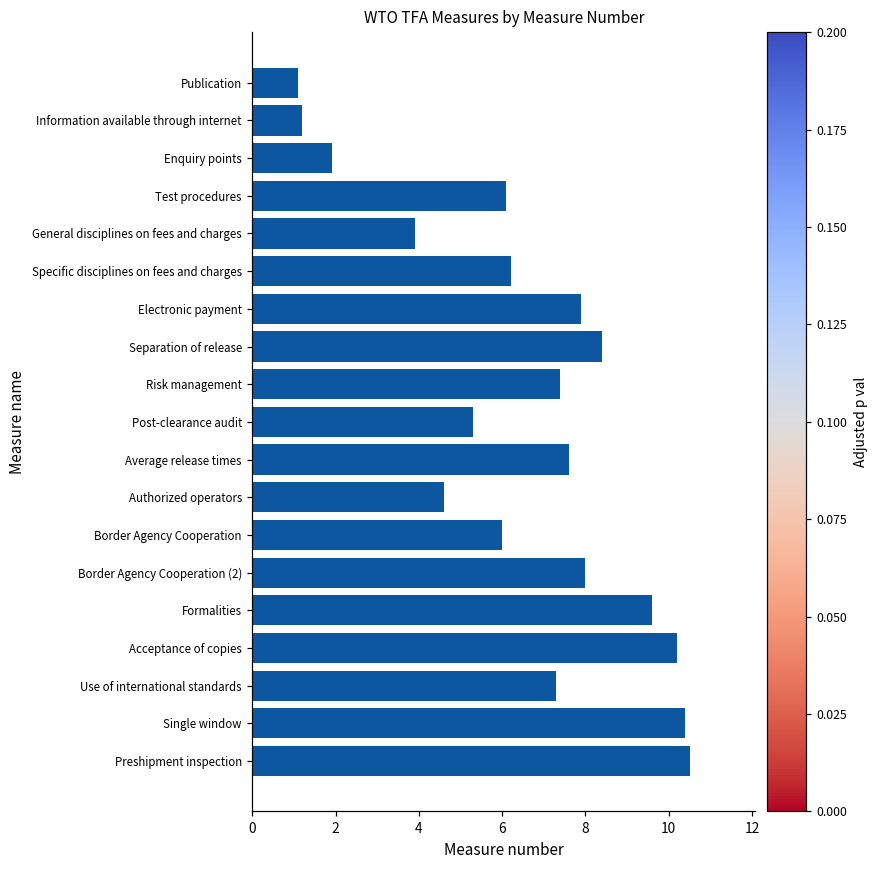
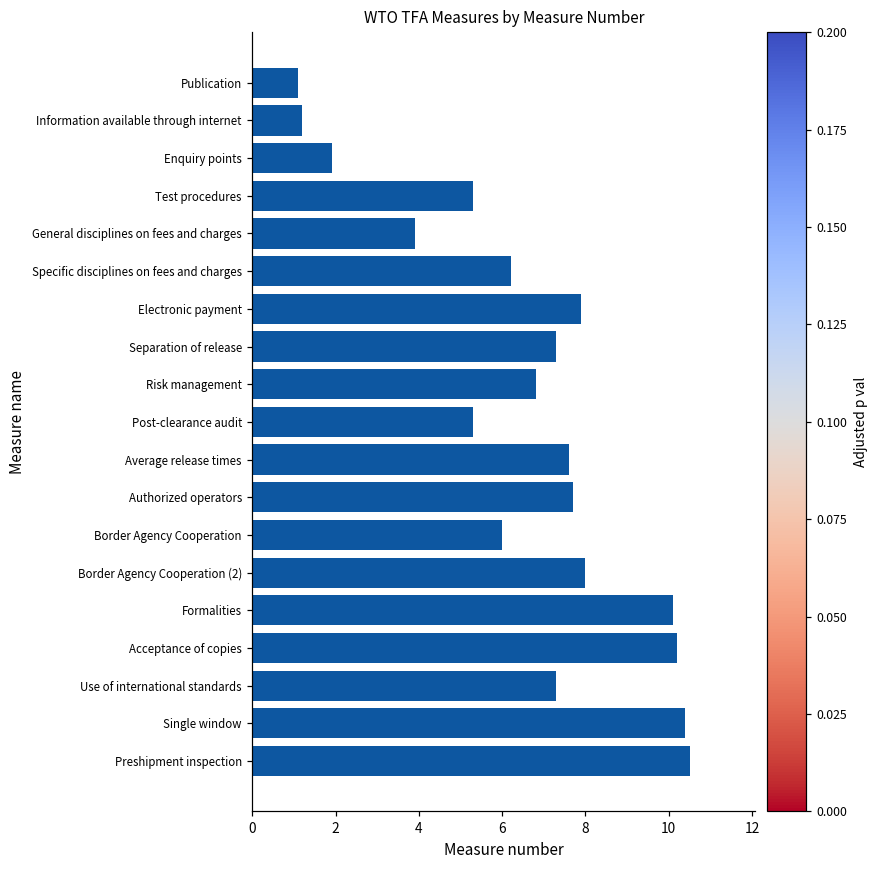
Test procedures: 6.1 -> 5.3
Separation of release: 8.4 -> 7.3
Risk management: 7.4 -> 6.8
Authorized operators: 4.6 -> 7.7
Formalities: 9.6 -> 10.1
